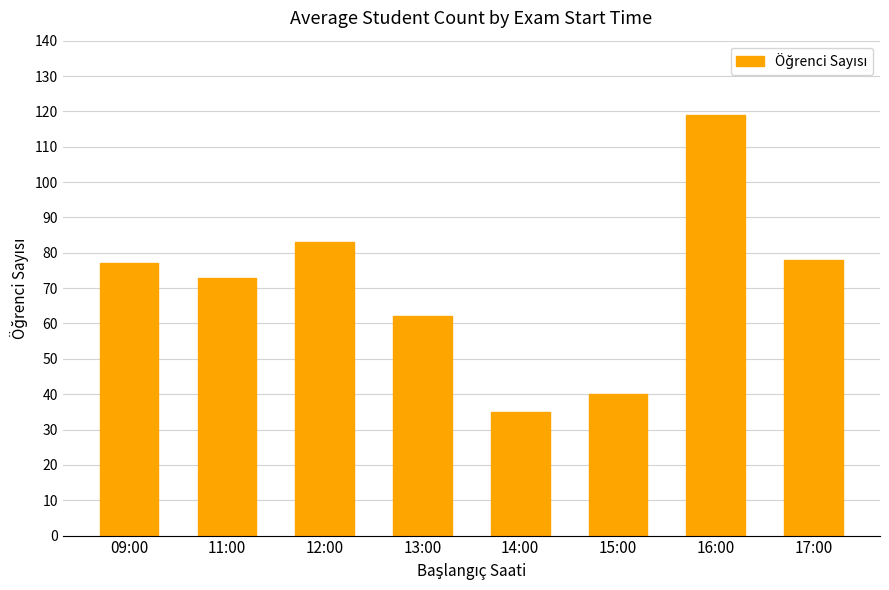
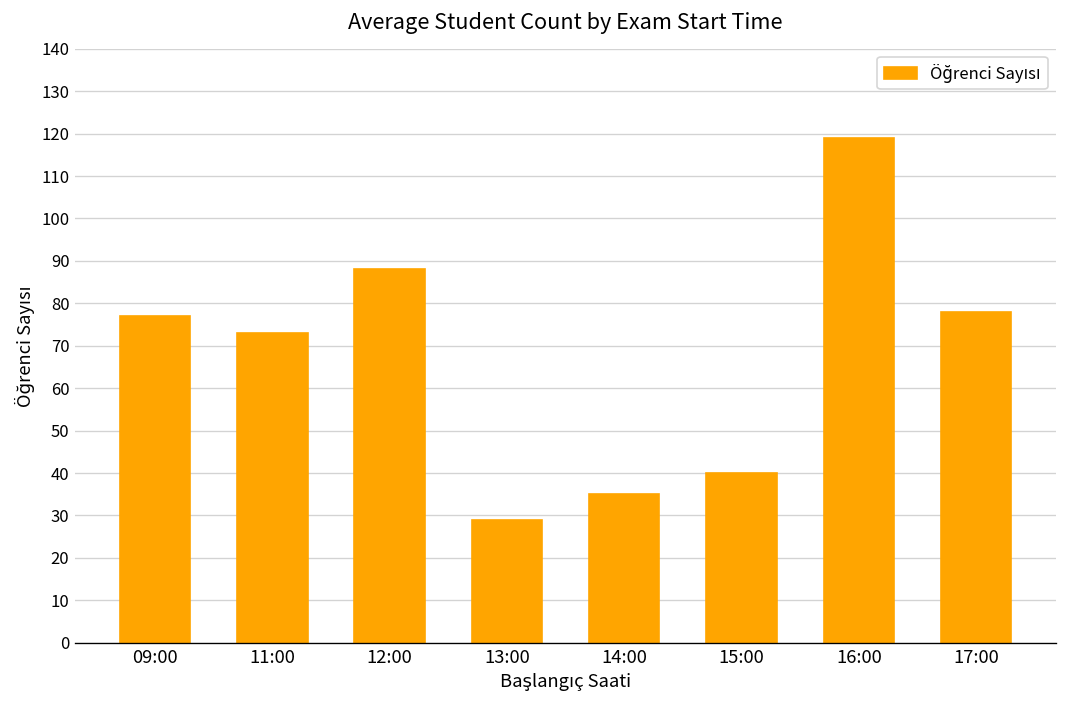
12:00: 83 -> 88
13:00: 62 -> 29
